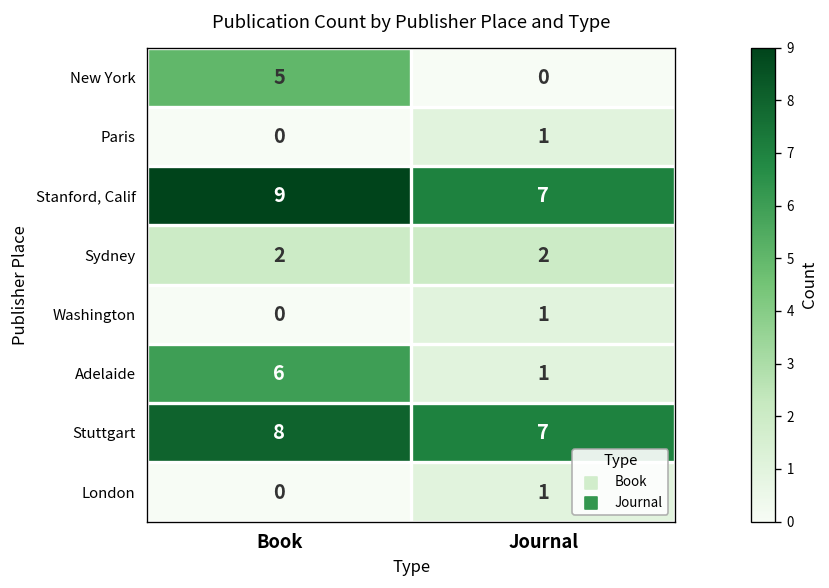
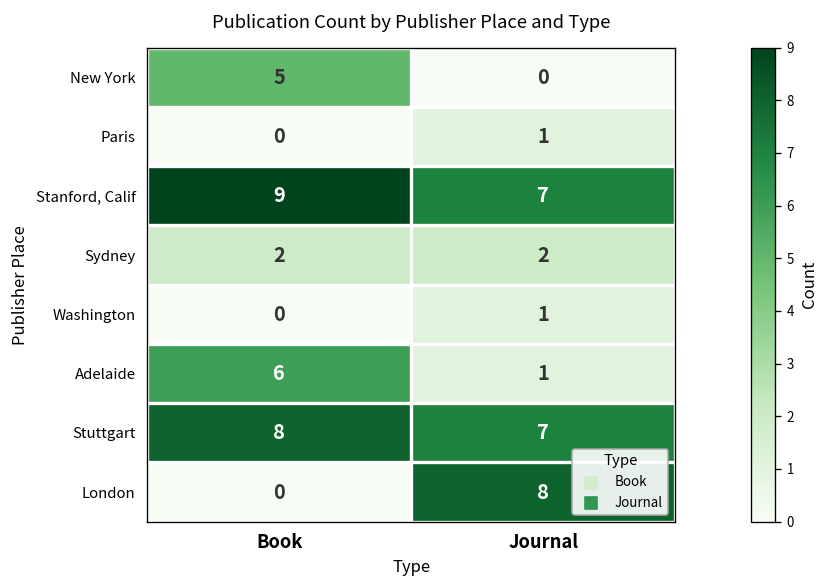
London, Journal: 1 -> 8
